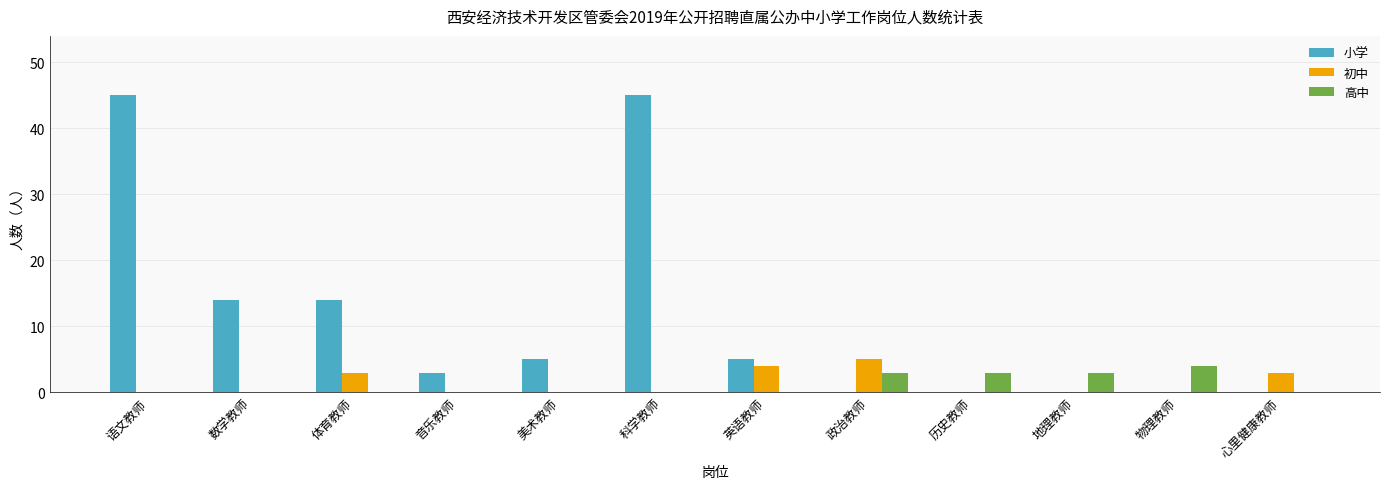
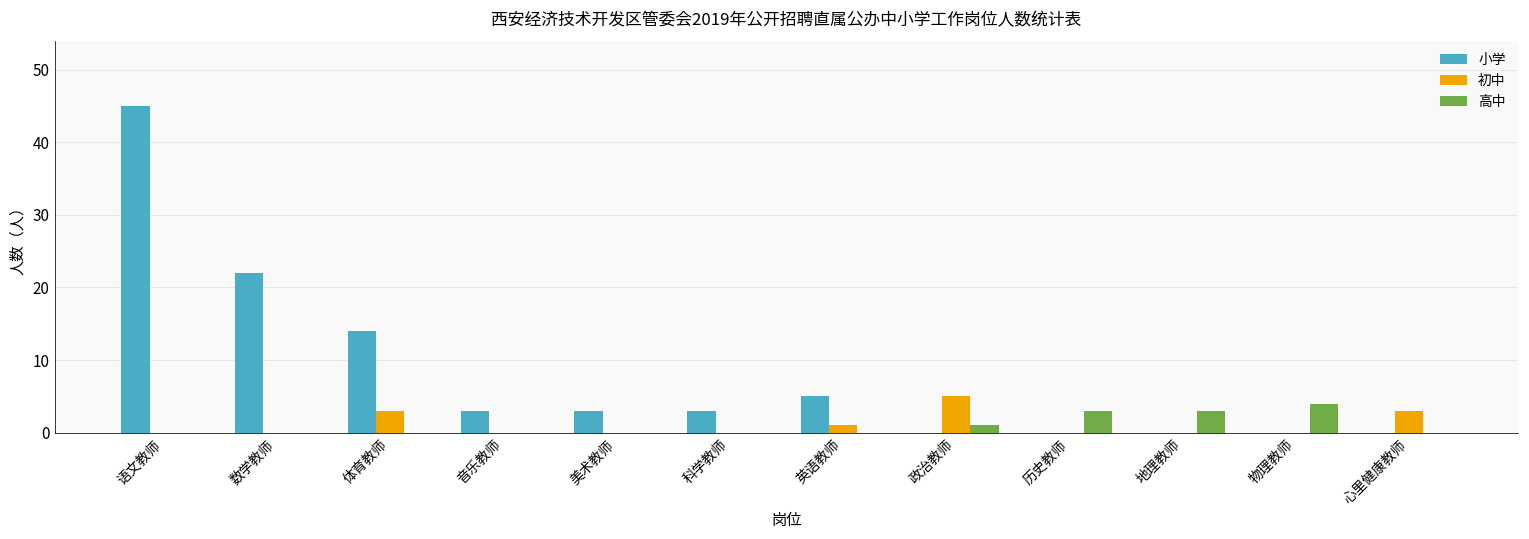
小学, 数学教师: 14 -> 22
小学, 美术教师: 5 -> 3
小学, 科学教师: 45 -> 3
初中, 英语教师: 4 -> 1
高中, 政治教师: 3 -> 1
